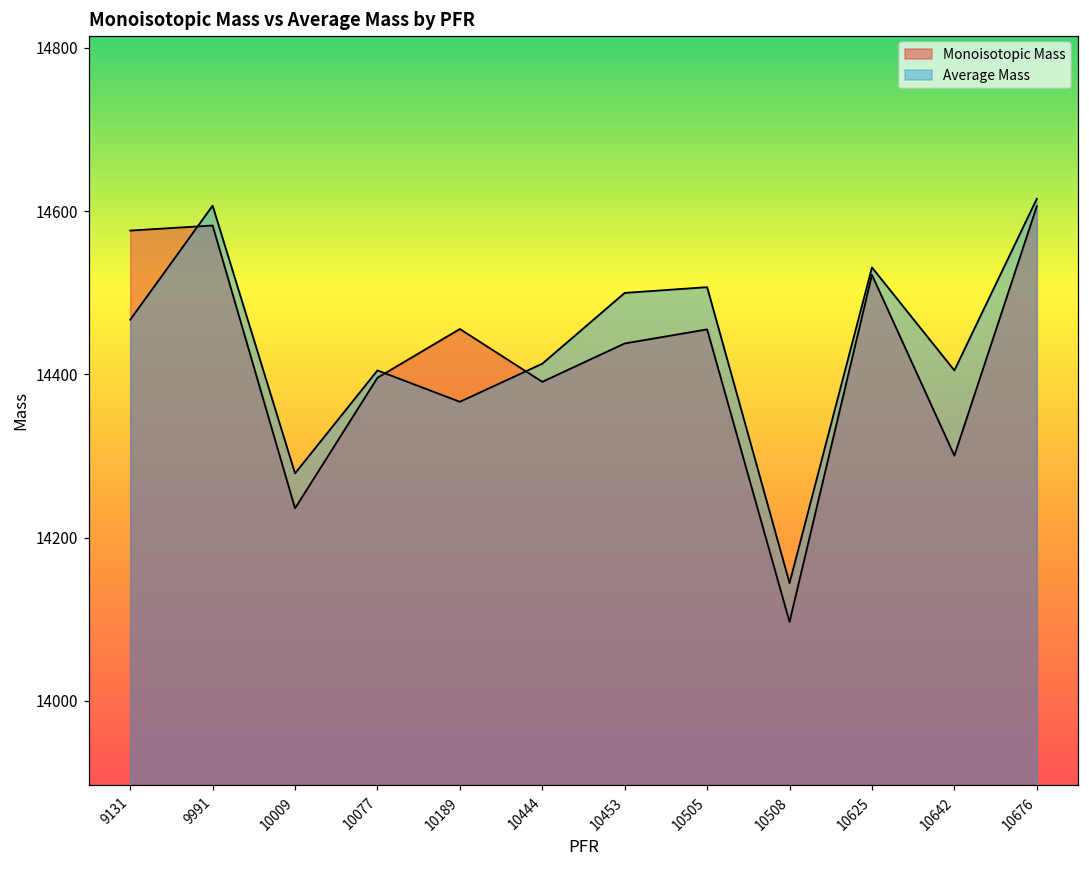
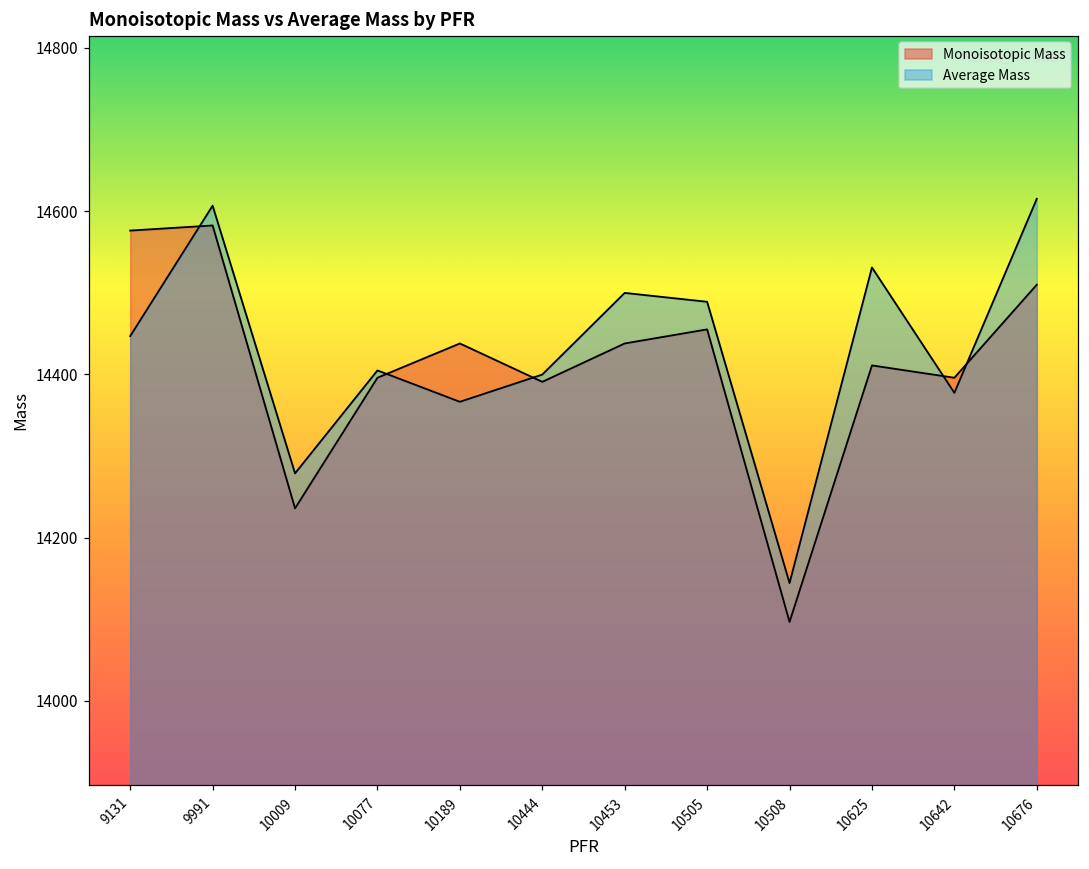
Average Mass, 9131: 14470 -> 14450
Monoisotopic Mass, 10189: 14460 -> 14440
Average Mass, 10444: 14410 -> 14400
Average Mass, 10505: 14510 -> 14490
Monoisotopic Mass, 10625: 14520 -> 14410
Monoisotopic Mass, 10642: 14300 -> 14400
Average Mass, 10642: 14400 -> 14380
Monoisotopic Mass, 10676: 14610 -> 14510
